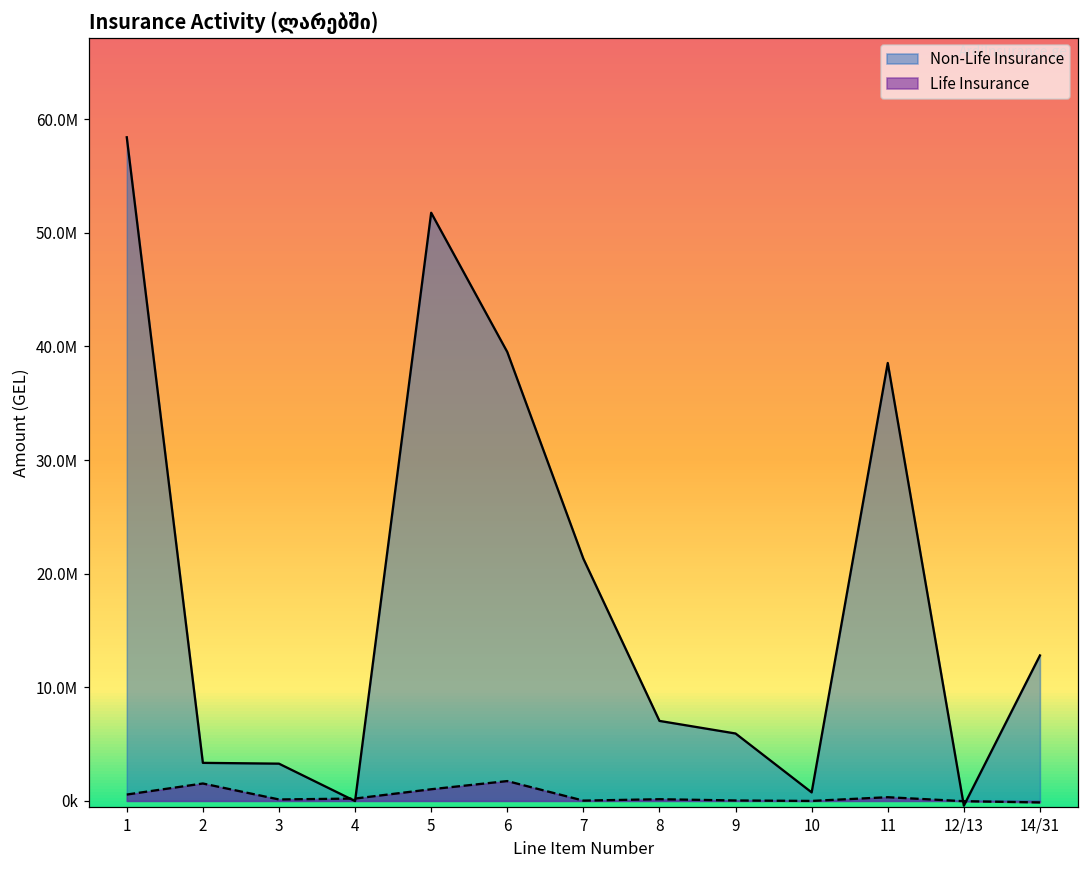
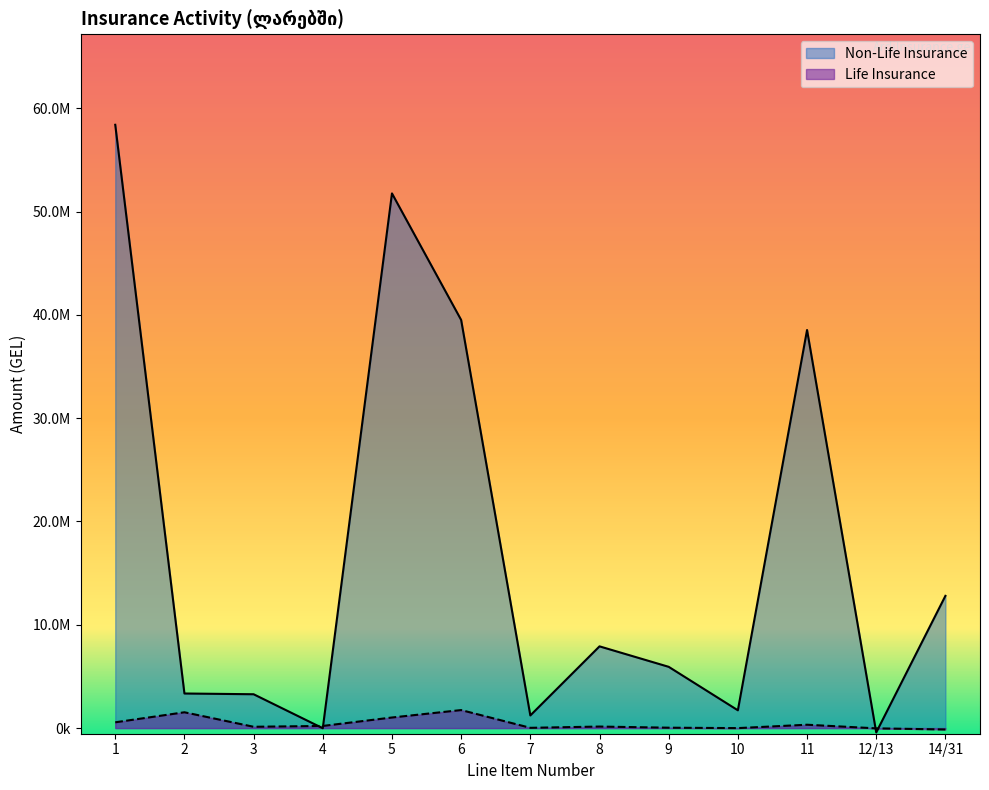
Non-Life Insurance, 7: 21300000 -> 1200000
Non-Life Insurance, 8: 7000000 -> 7900000
Non-Life Insurance, 10: 800000 -> 1700000
